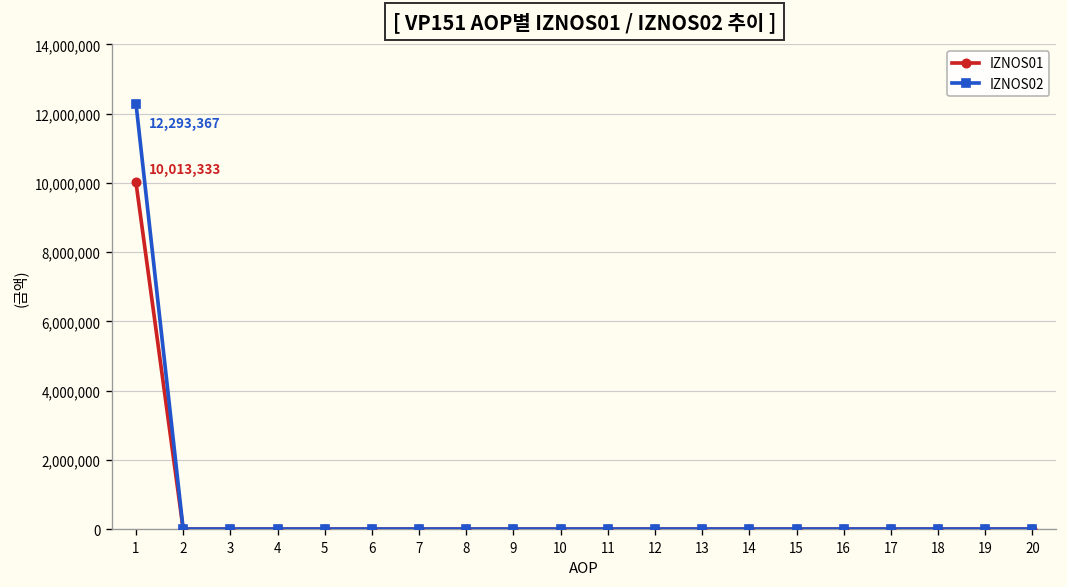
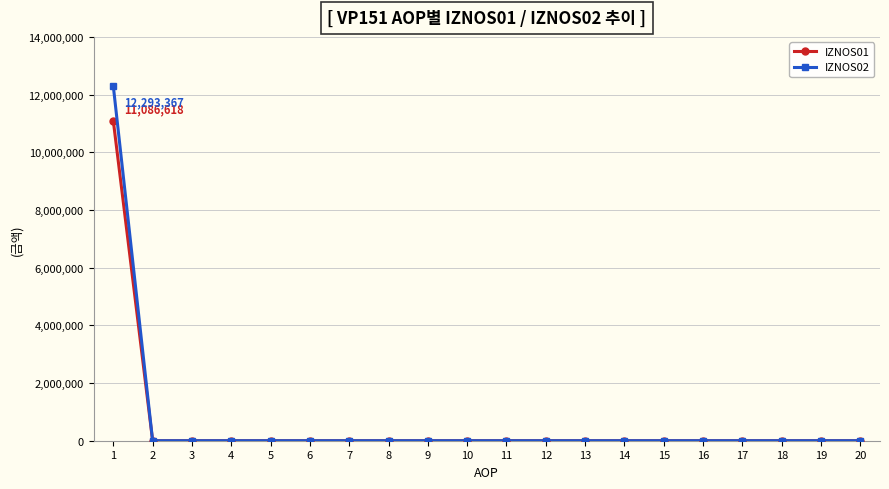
IZNOS01, 1: 10,013,333 -> 11,086,618
